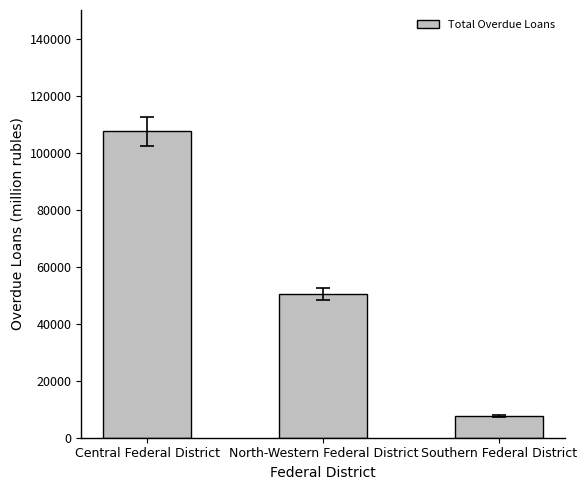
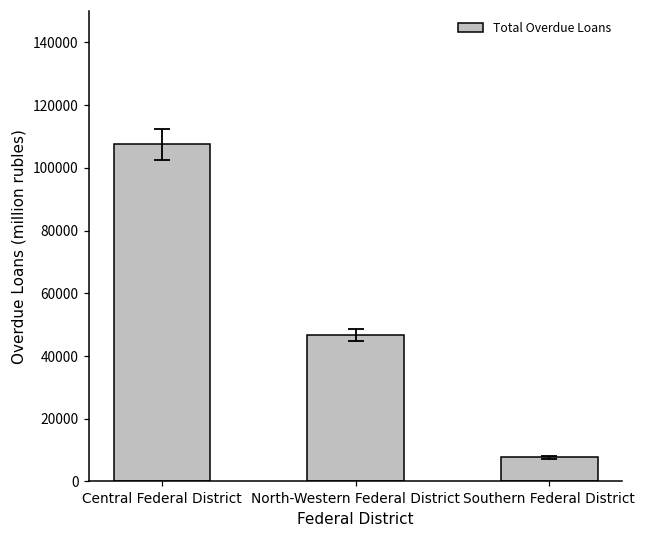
Total Overdue Loans, North-Western Federal District: 50000 -> 47000
